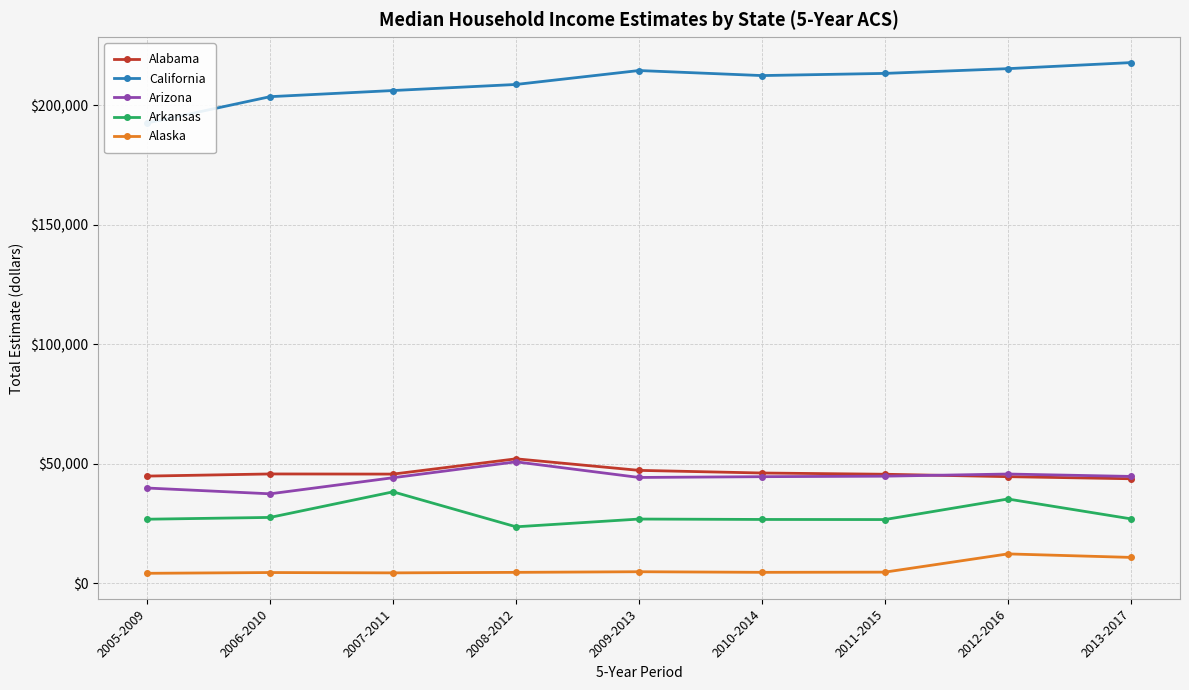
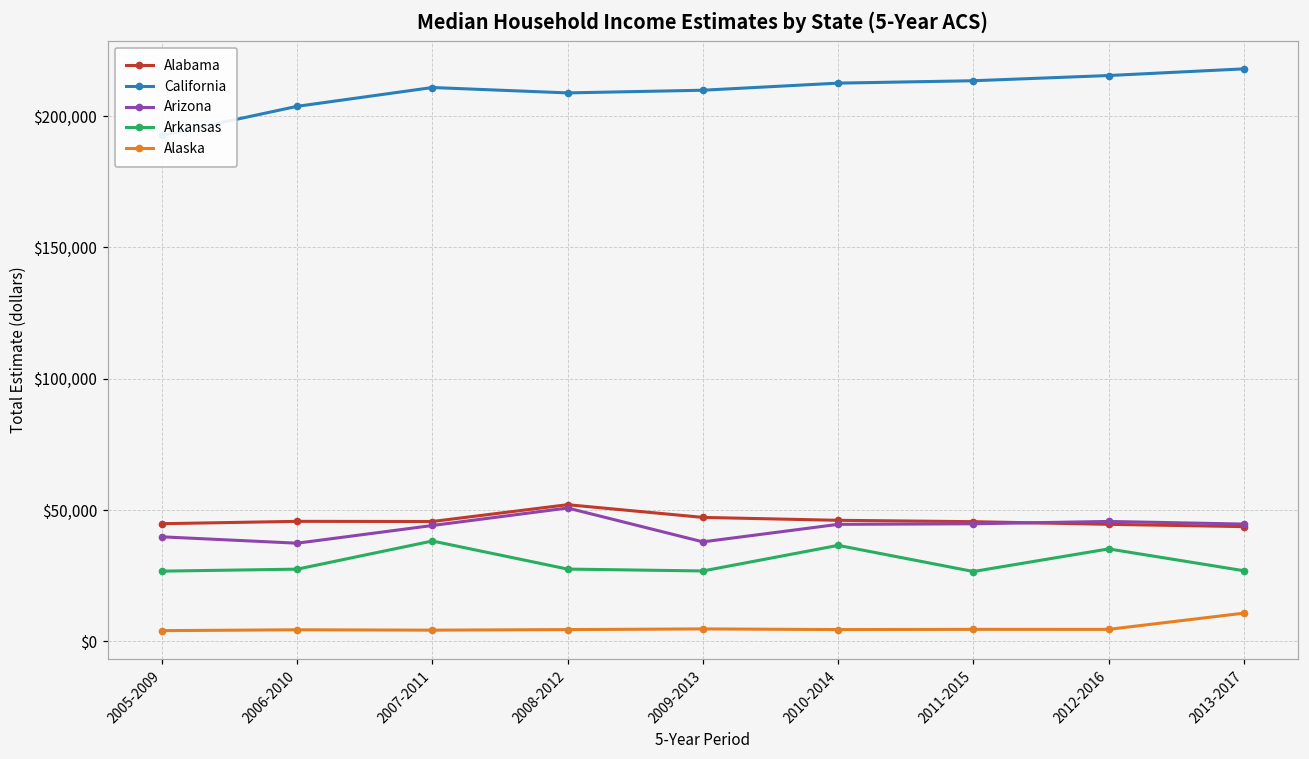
California, 2007-2011: $206,000 -> $211,000
Arkansas, 2008-2012: $24,000 -> $28,000
California, 2009-2013: $215,000 -> $210,000
Arizona, 2009-2013: $44,000 -> $38,000
Arkansas, 2010-2014: $27,000 -> $37,000
Alaska, 2012-2016: $12,000 -> $5,000
